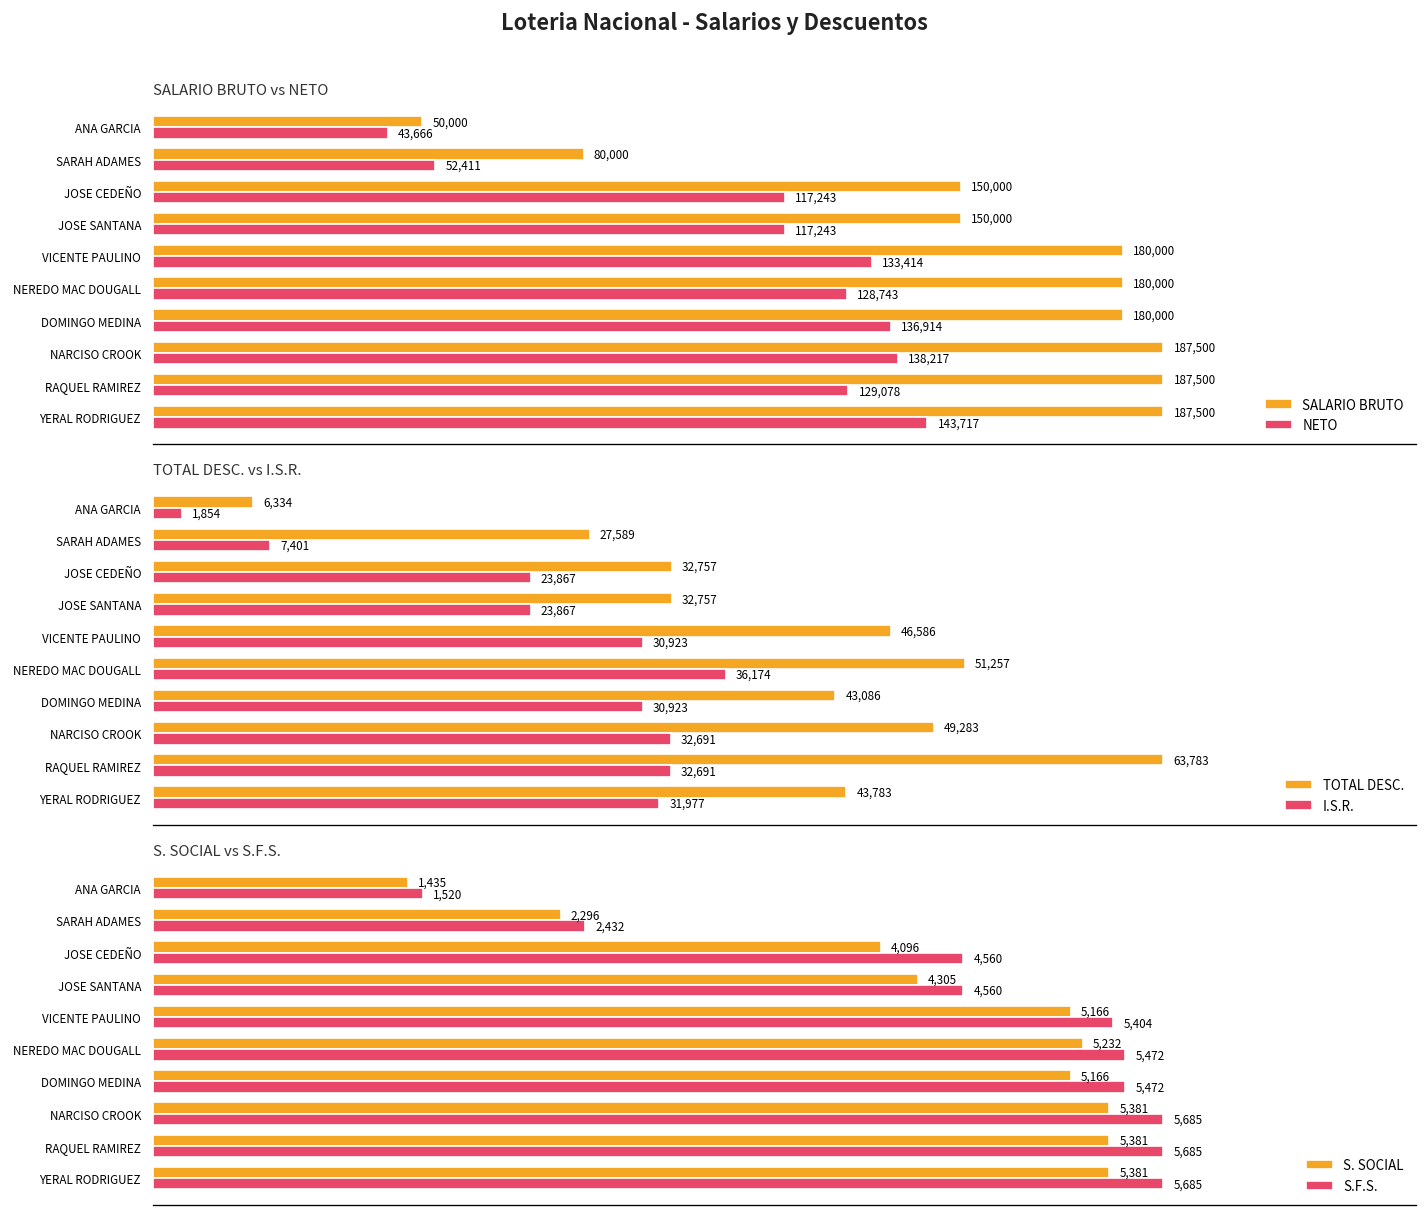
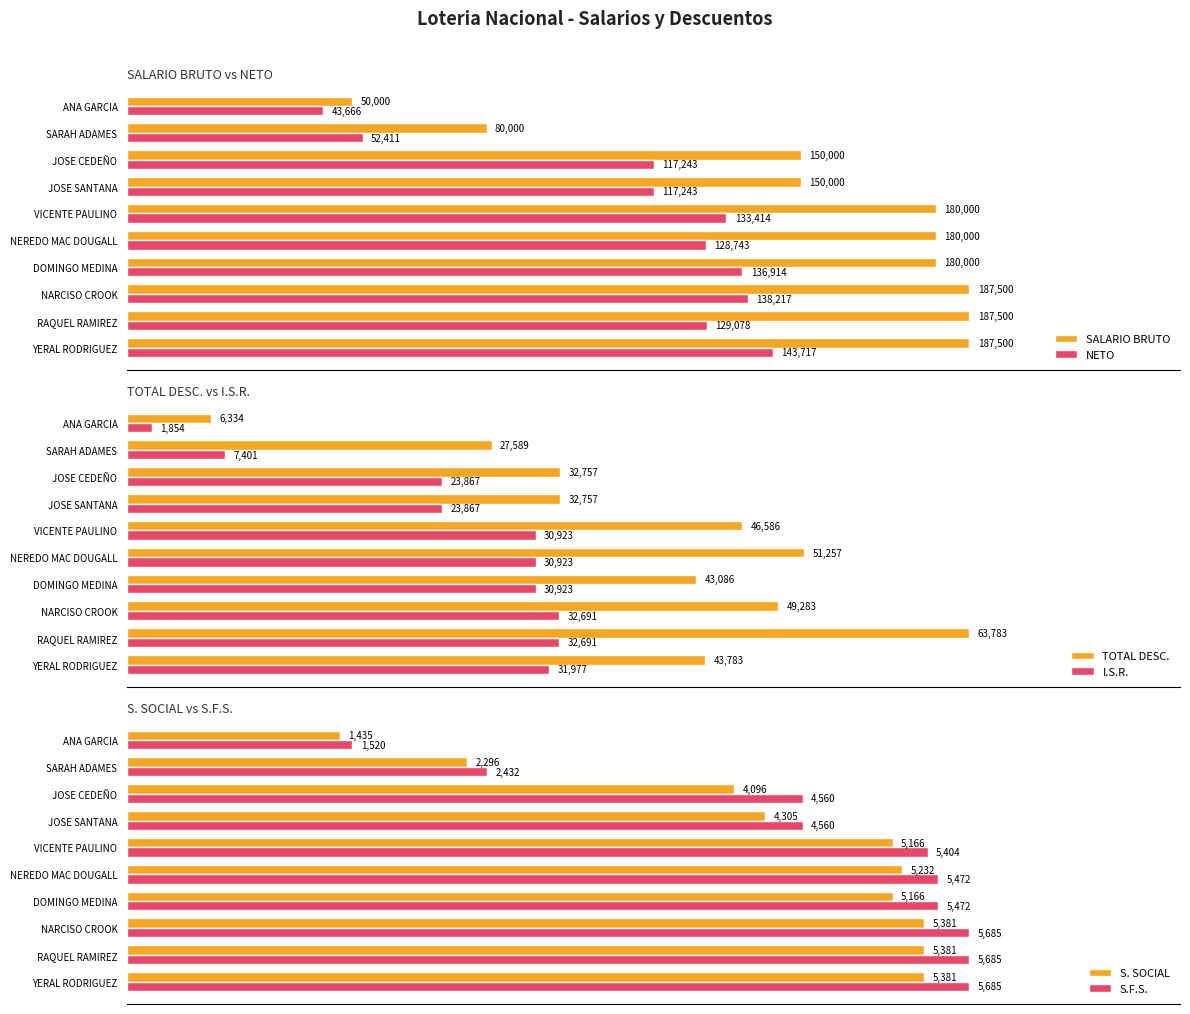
TOTAL DESC. vs I.S.R., I.S.R., NEREDO MAC DOUGALL: 36,174 -> 30,923
